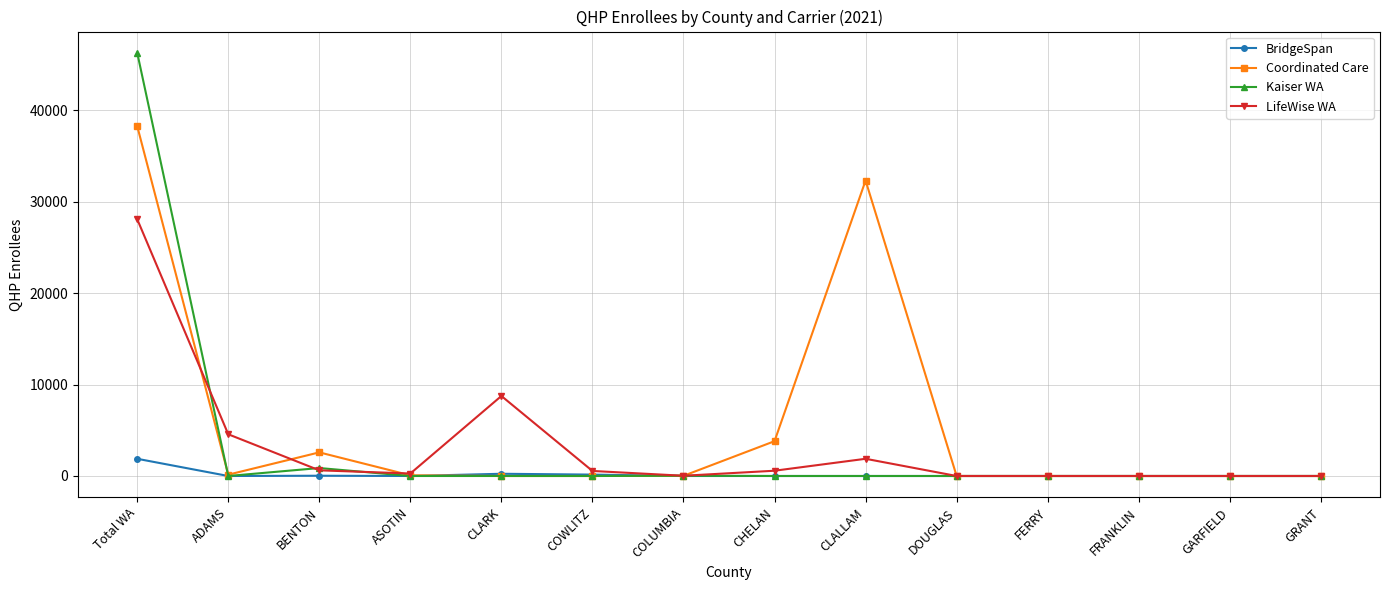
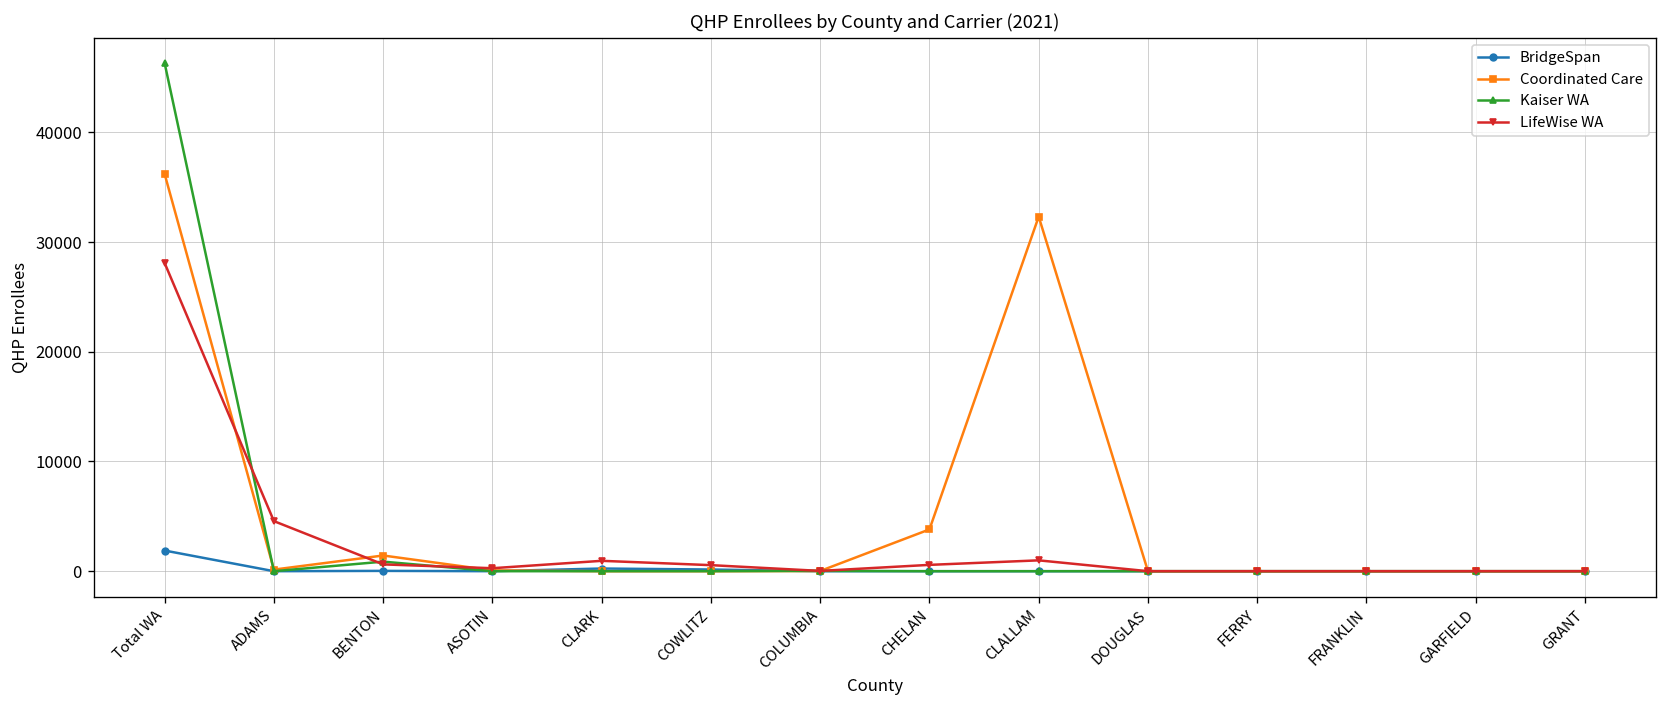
Coordinated Care, Total WA: 38000 -> 36000
Coordinated Care, BENTON: 3000 -> 1000
LifeWise WA, CLARK: 9000 -> 1000
LifeWise WA, CLALLAM: 2000 -> 1000
